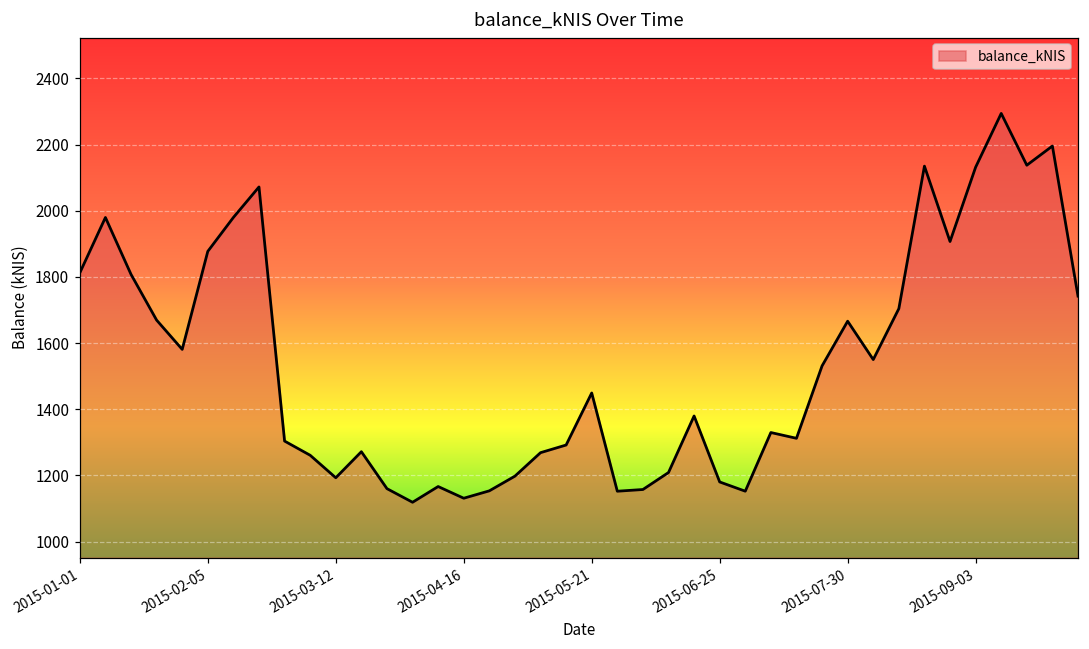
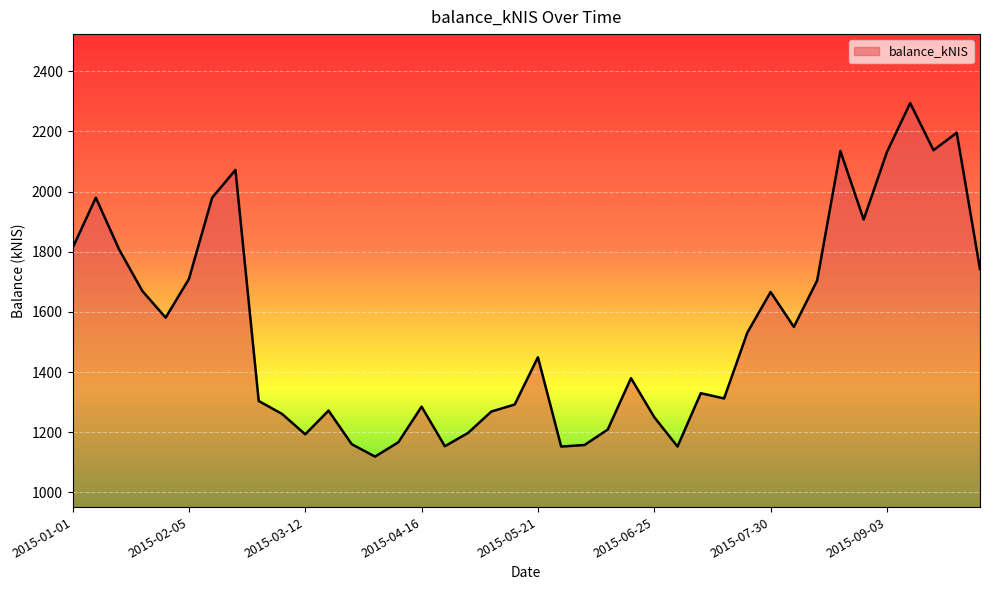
2015-02-05: 1880 -> 1710
2015-04-16: 1130 -> 1280
2015-06-25: 1180 -> 1250
